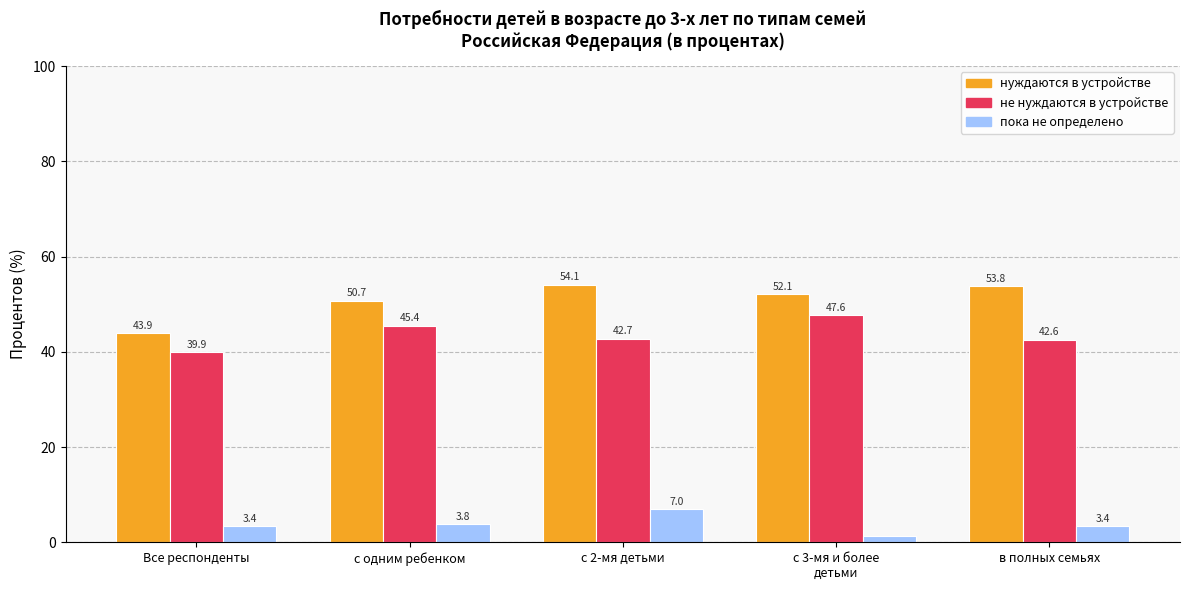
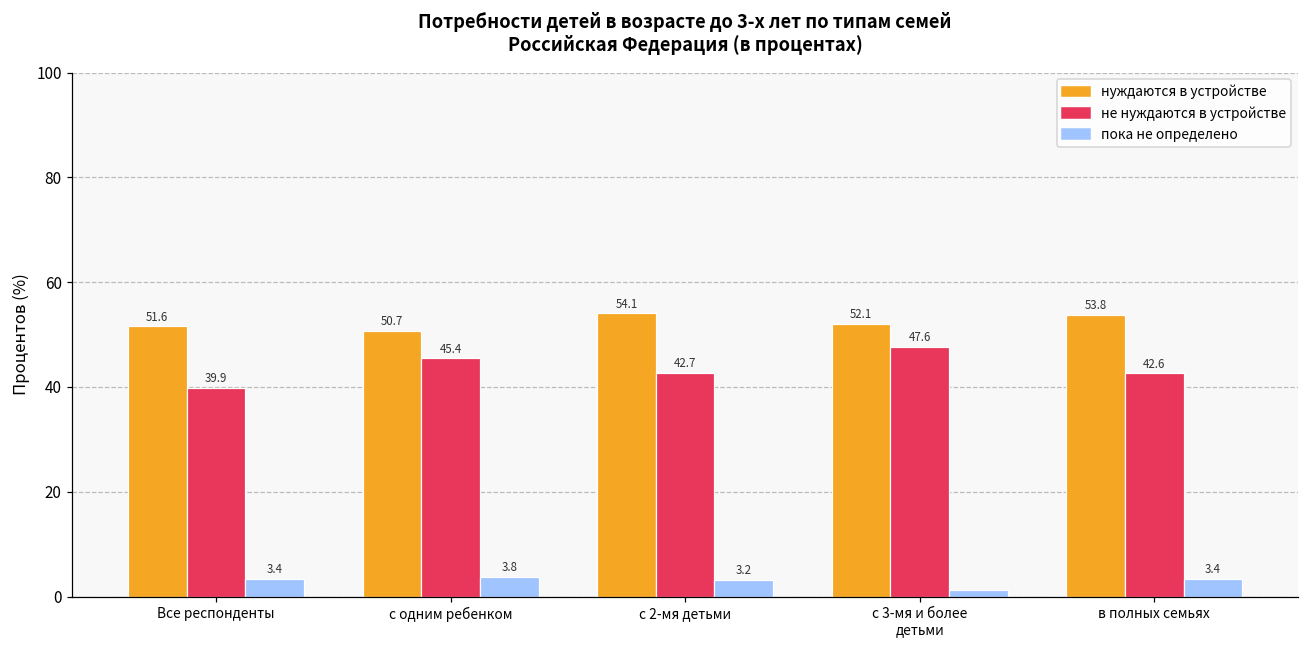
нуждаются в устройстве, Все респонденты: 43.9 -> 51.6
пока не определено, с 2-мя детьми: 7.0 -> 3.2
